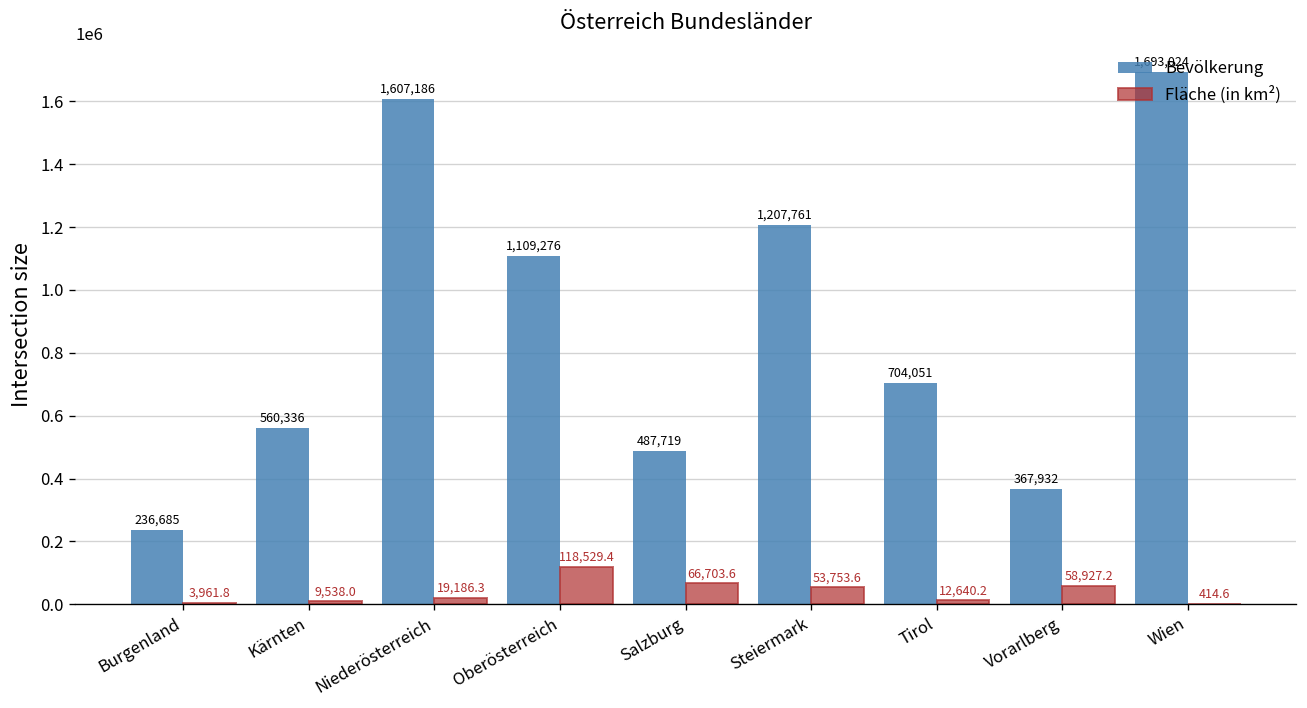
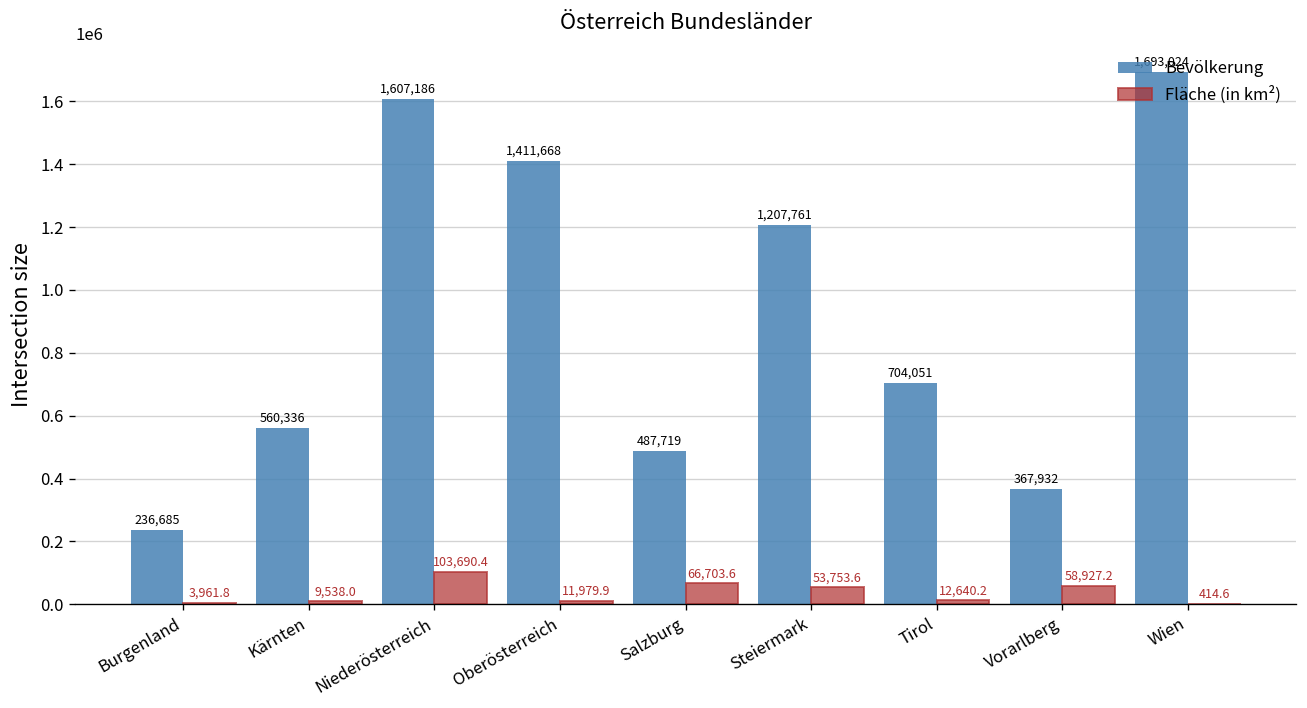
Fläche (in km²), Niederösterreich: 19,186.3 -> 103,690.4
Bevölkerung, Oberösterreich: 1,109,276 -> 1,411,668
Fläche (in km²), Oberösterreich: 118,529.4 -> 11,979.9
